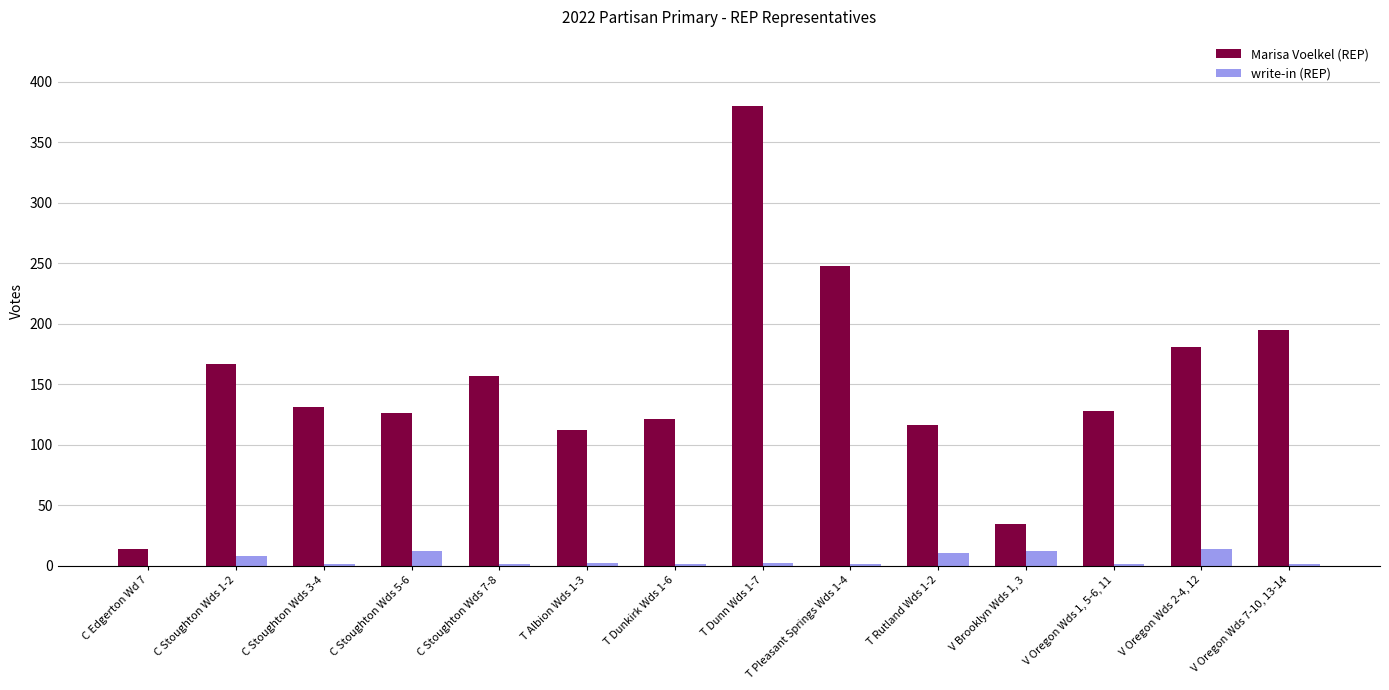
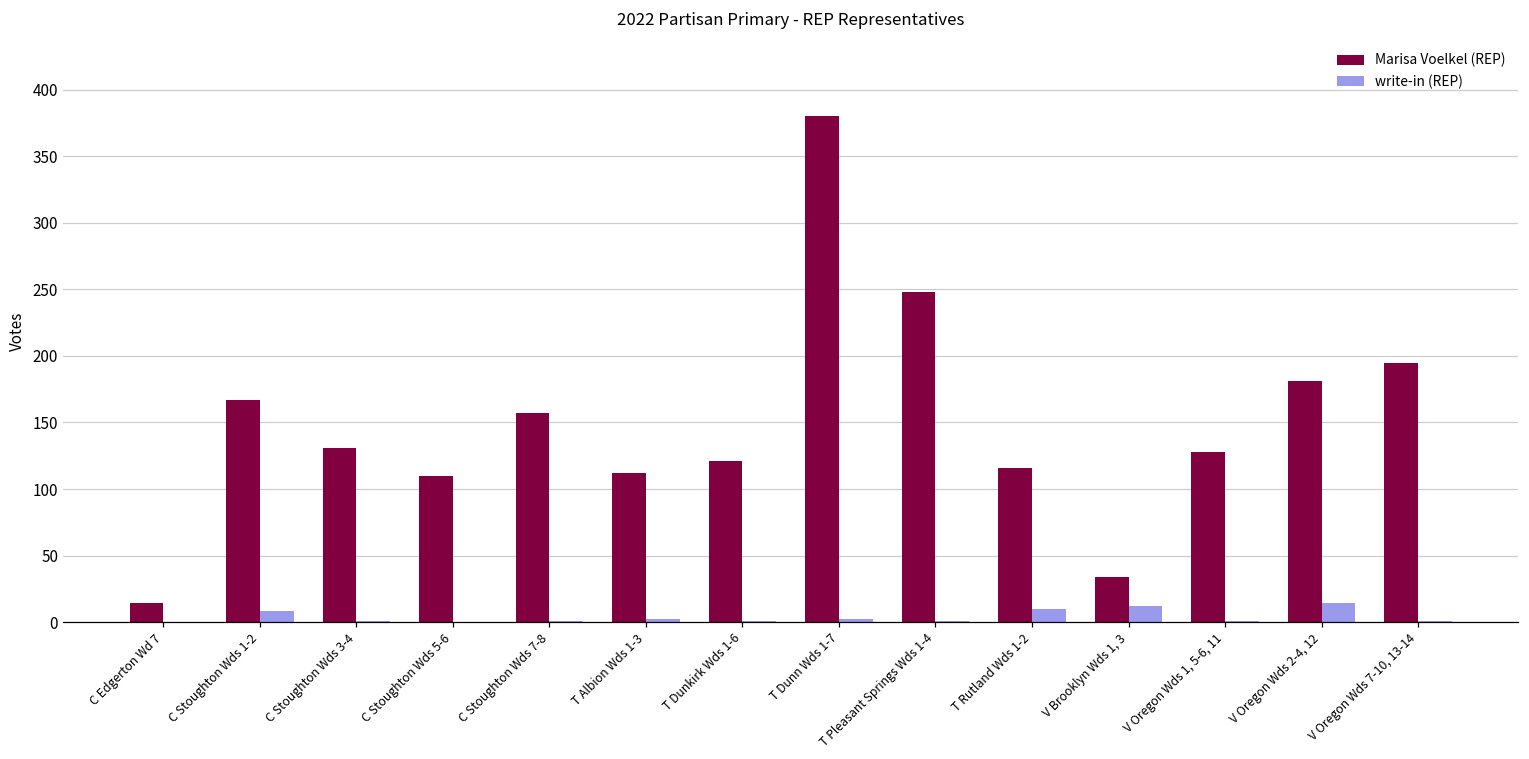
Marisa Voelkel (REP), C Stoughton Wds 5-6: 126 -> 110
write-in (REP), C Stoughton Wds 5-6: 12 -> 0
